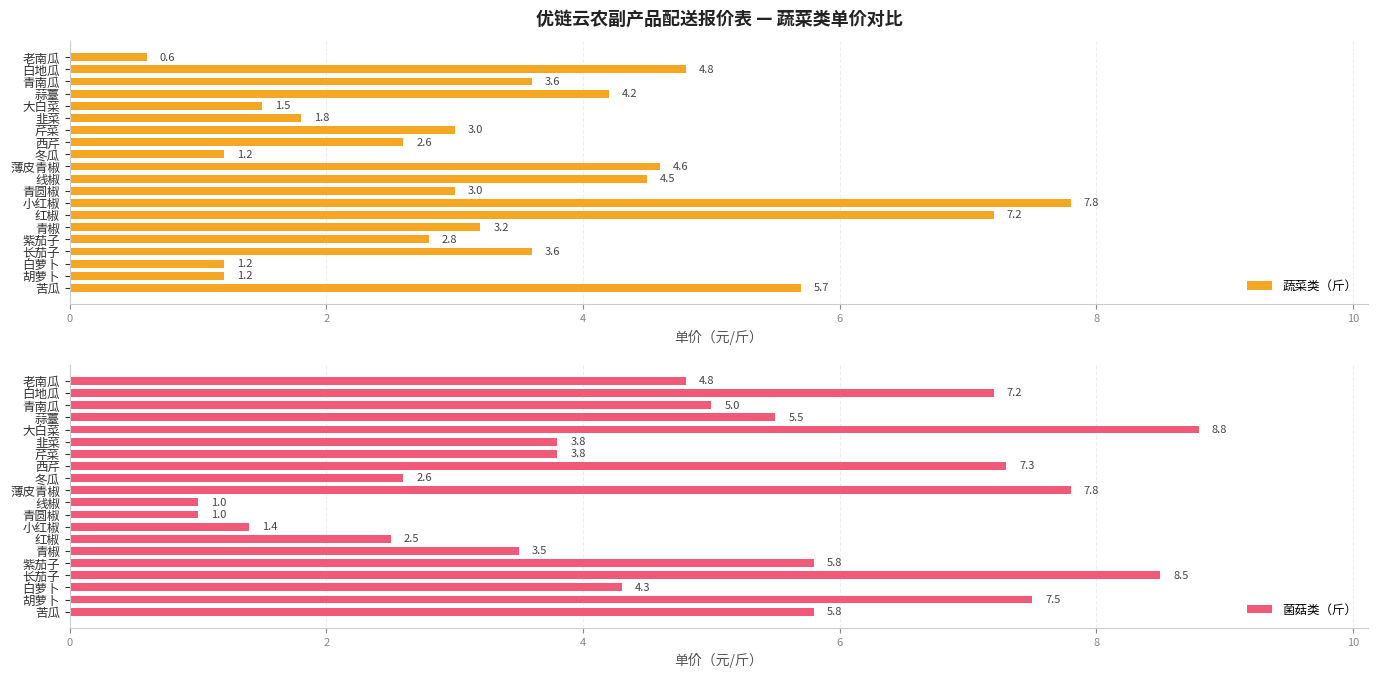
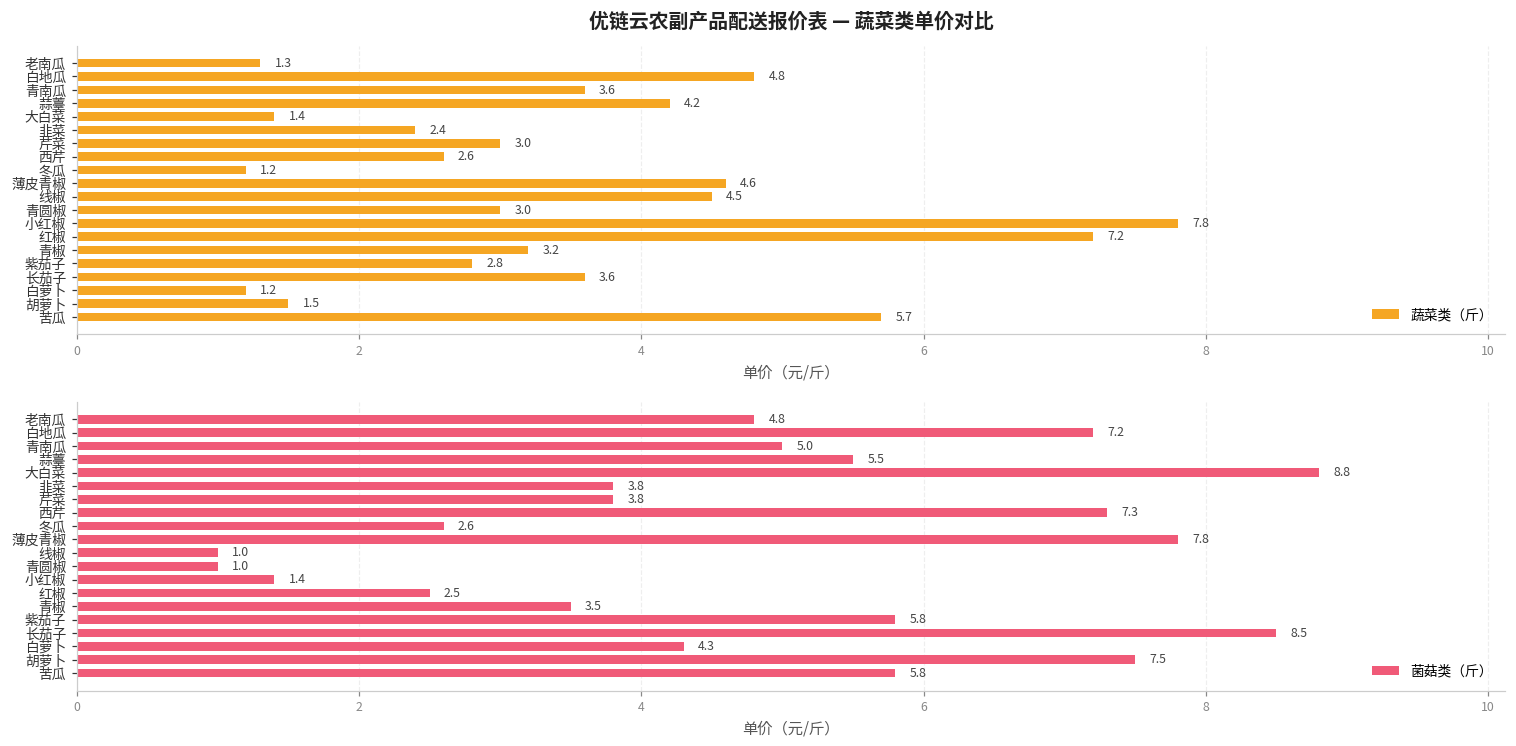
优链云农副产品配送报价表 — 蔬菜类单价对比, 老南瓜: 0.6 -> 1.3
优链云农副产品配送报价表 — 蔬菜类单价对比, 大白菜: 1.5 -> 1.4
优链云农副产品配送报价表 — 蔬菜类单价对比, 韭菜: 1.8 -> 2.4
优链云农副产品配送报价表 — 蔬菜类单价对比, 胡萝卜: 1.2 -> 1.5
